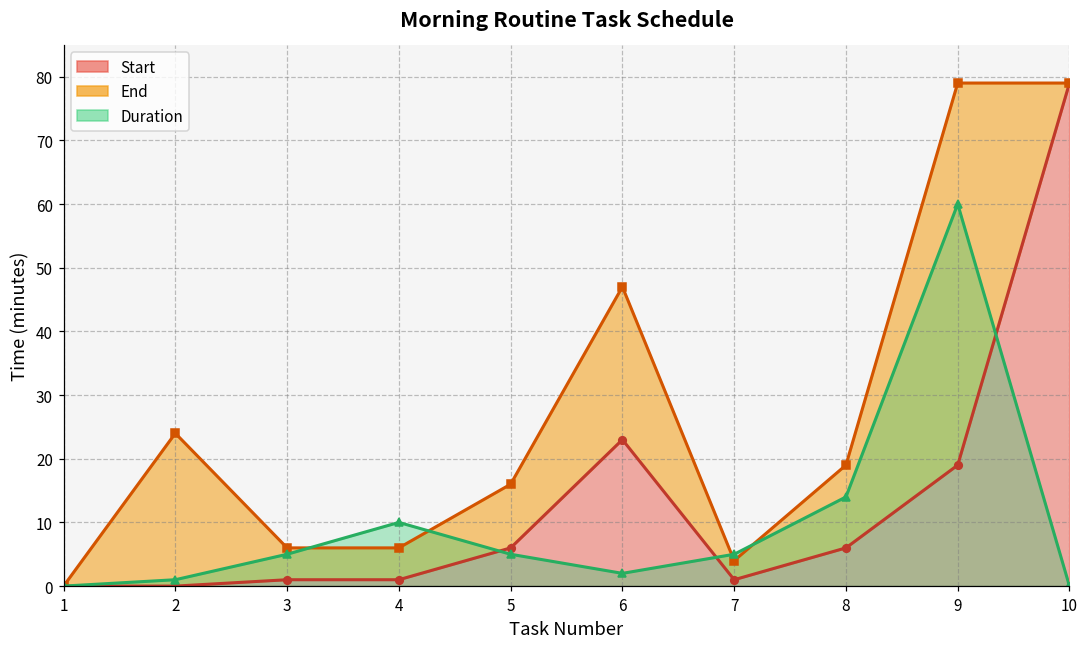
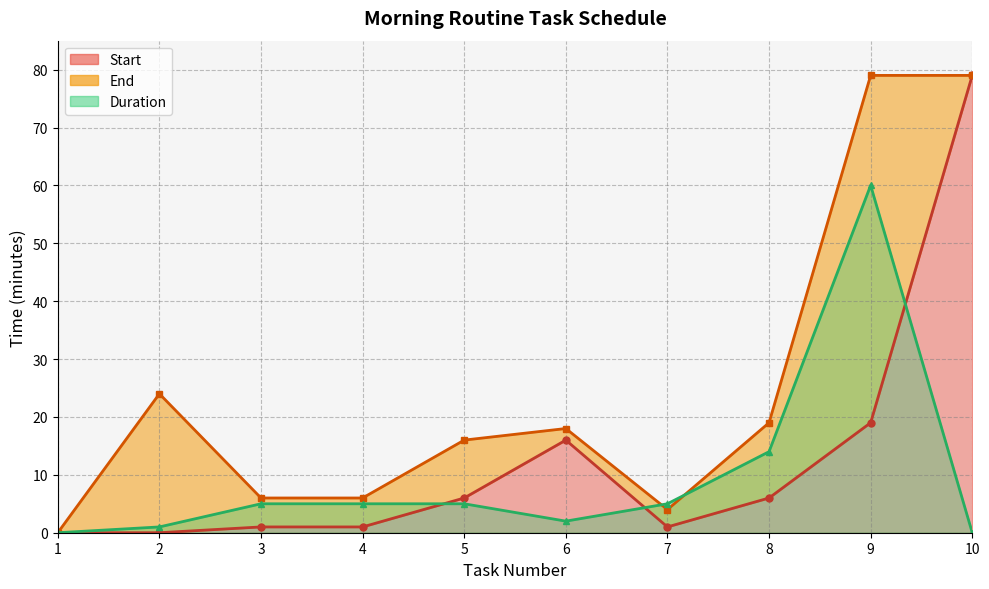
Duration, 4: 10 -> 5
Start, 6: 23 -> 16
End, 6: 47 -> 18
